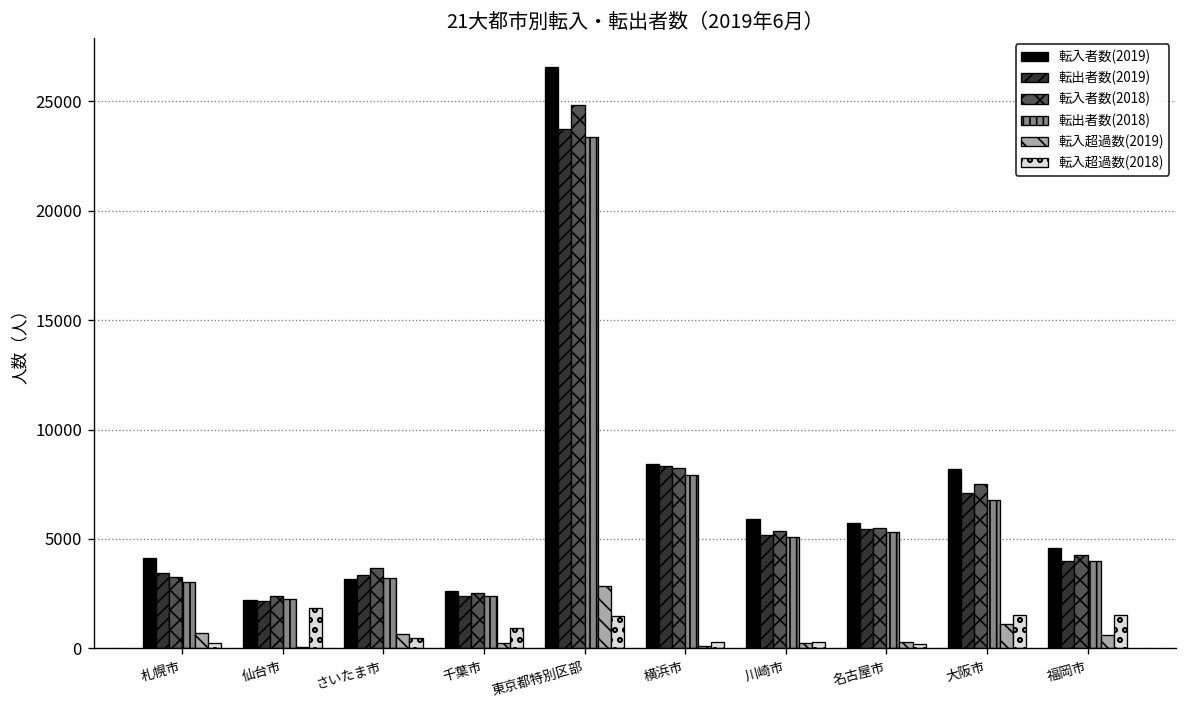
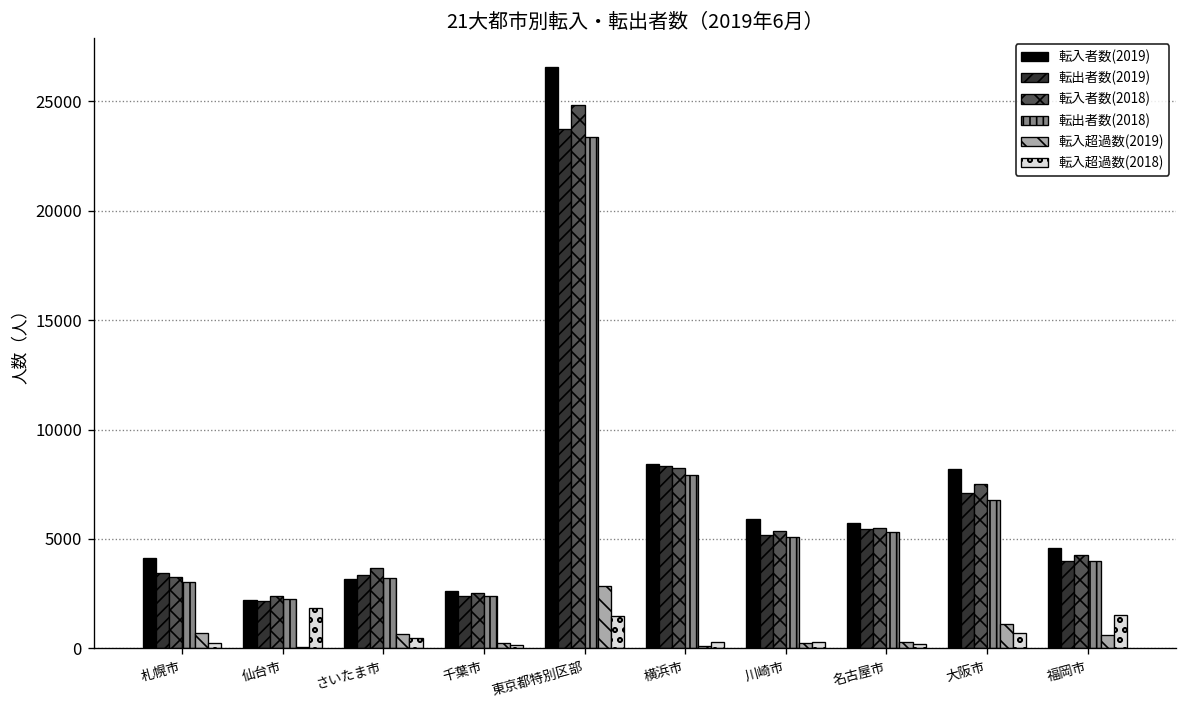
転入超過数(2018), 千葉市: 900 -> 100
転入超過数(2018), 大阪市: 1500 -> 700
